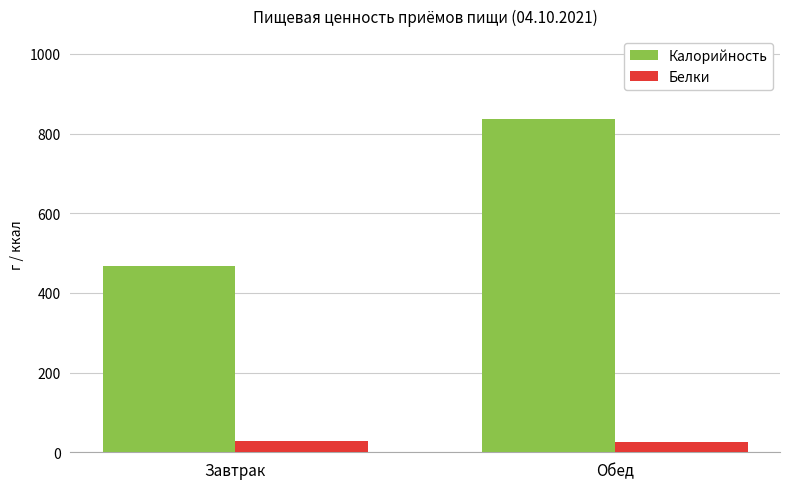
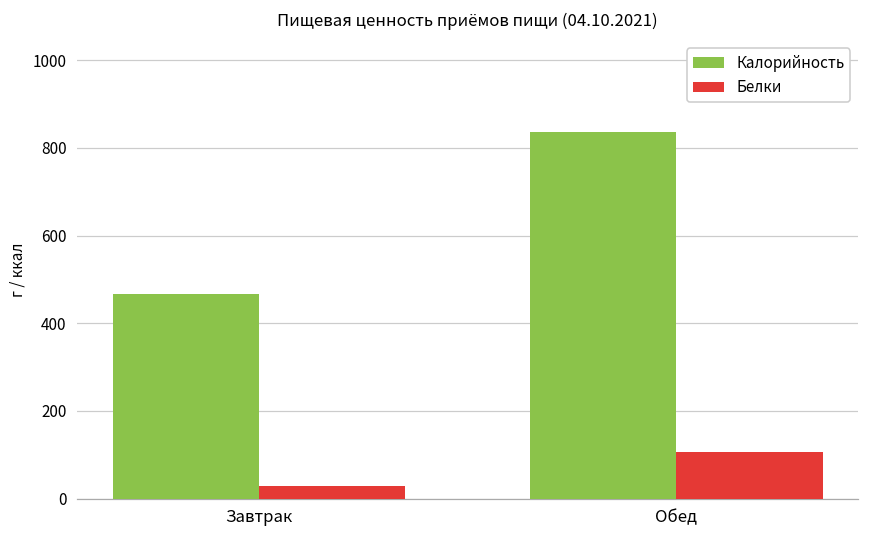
Белки, Обед: 30 -> 110
